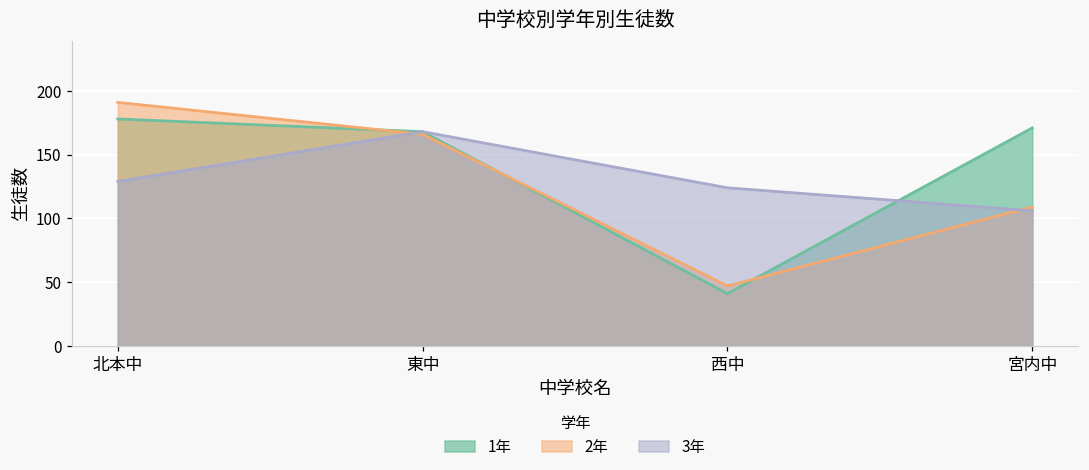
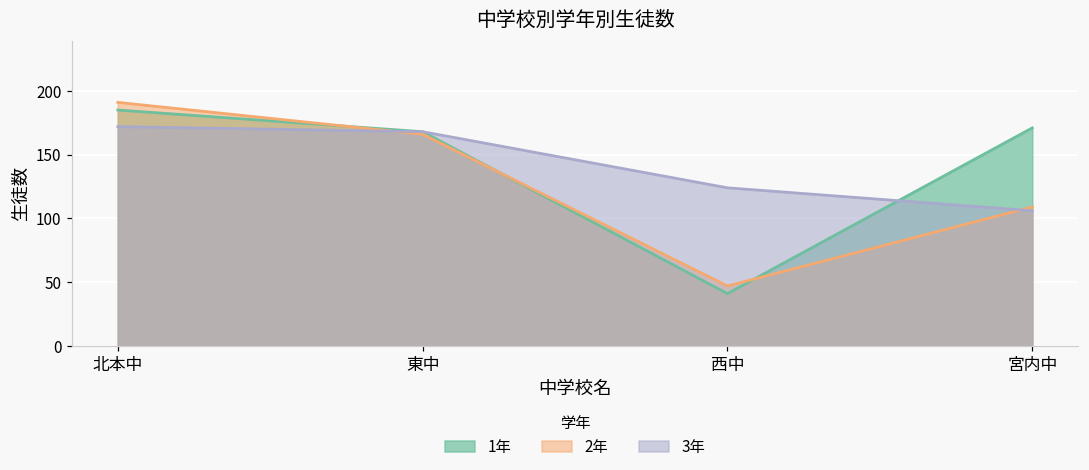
1年, 北本中: 178 -> 185
3年, 北本中: 129 -> 172
